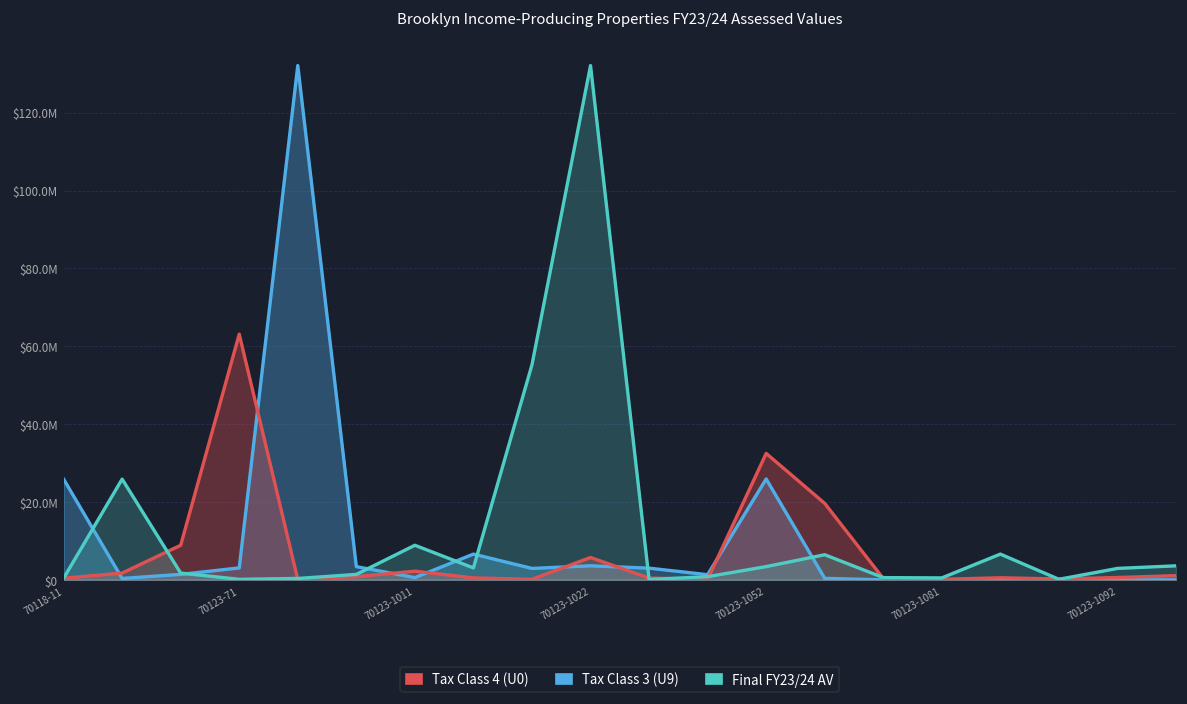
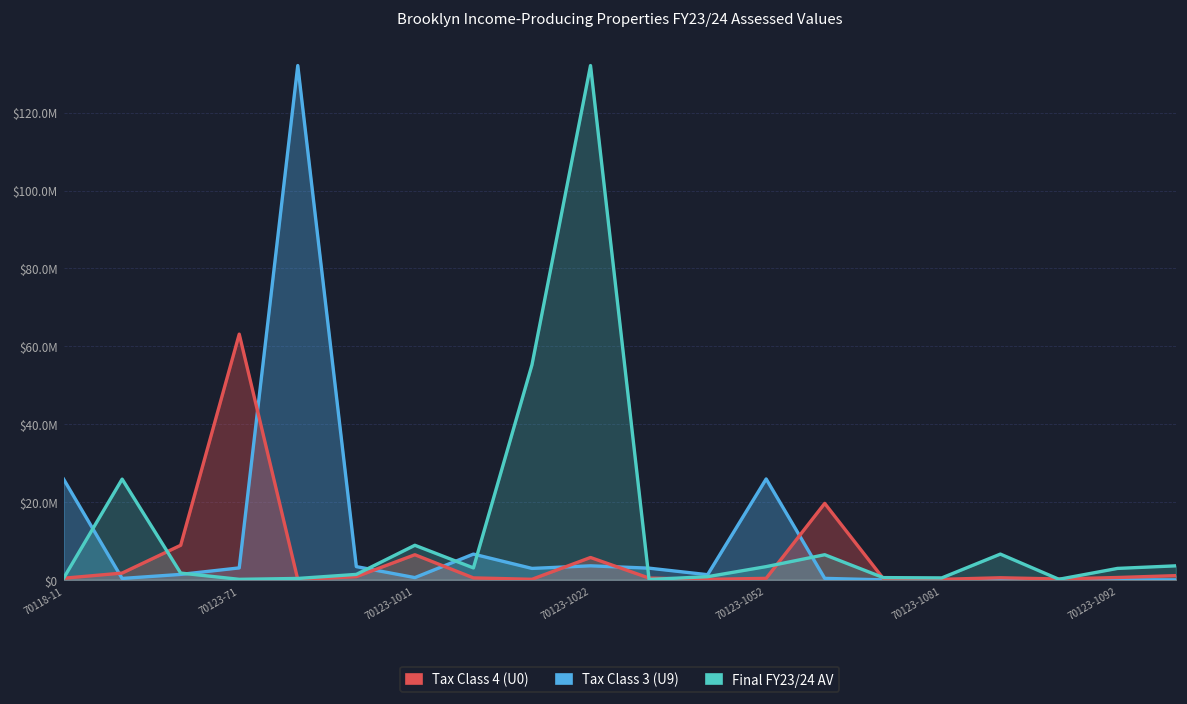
Tax Class 4 (U0), 70123-1011: $2000000 -> $6000000
Tax Class 4 (U0), 70123-1052: $32000000 -> $0
